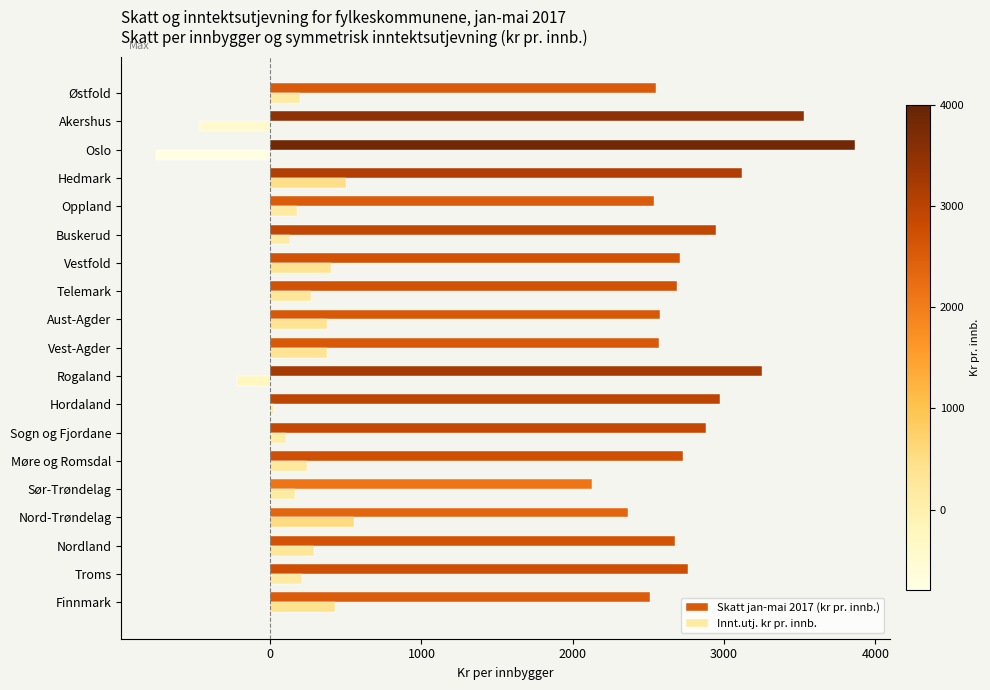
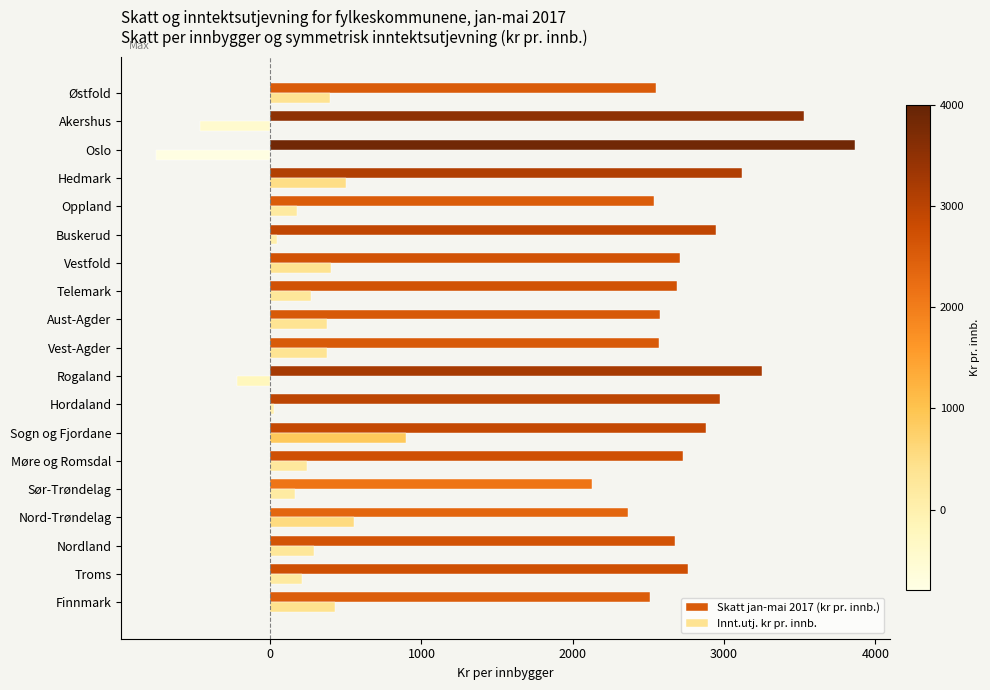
Innt.utj. kr pr. innb., Østfold: 200 -> 390
Innt.utj. kr pr. innb., Buskerud: 130 -> 50
Innt.utj. kr pr. innb., Sogn og Fjordane: 110 -> 900
